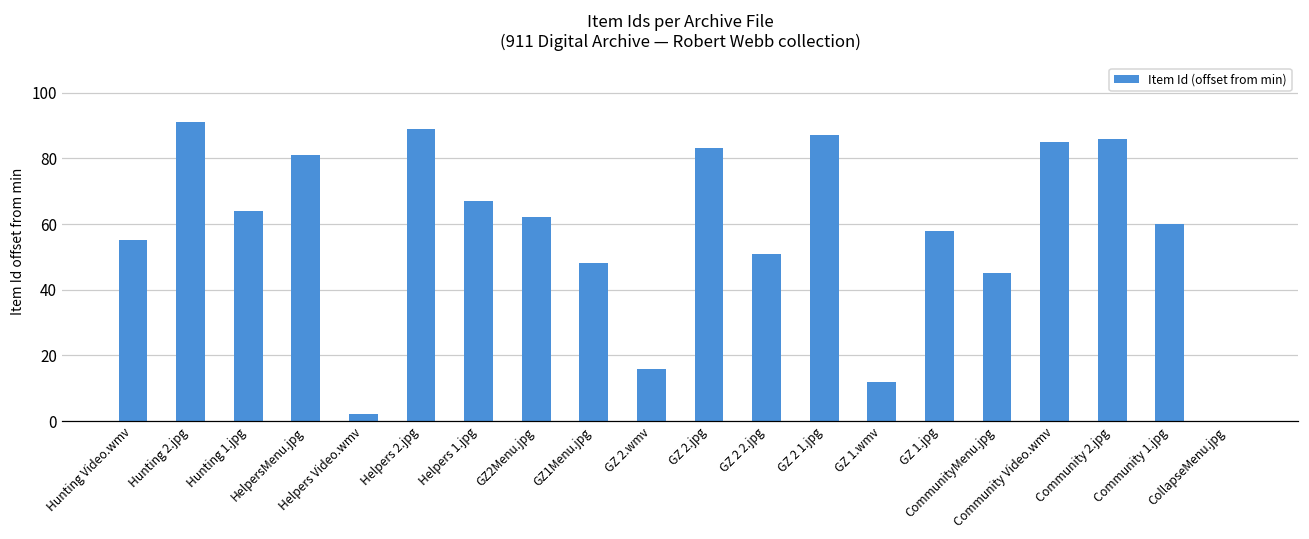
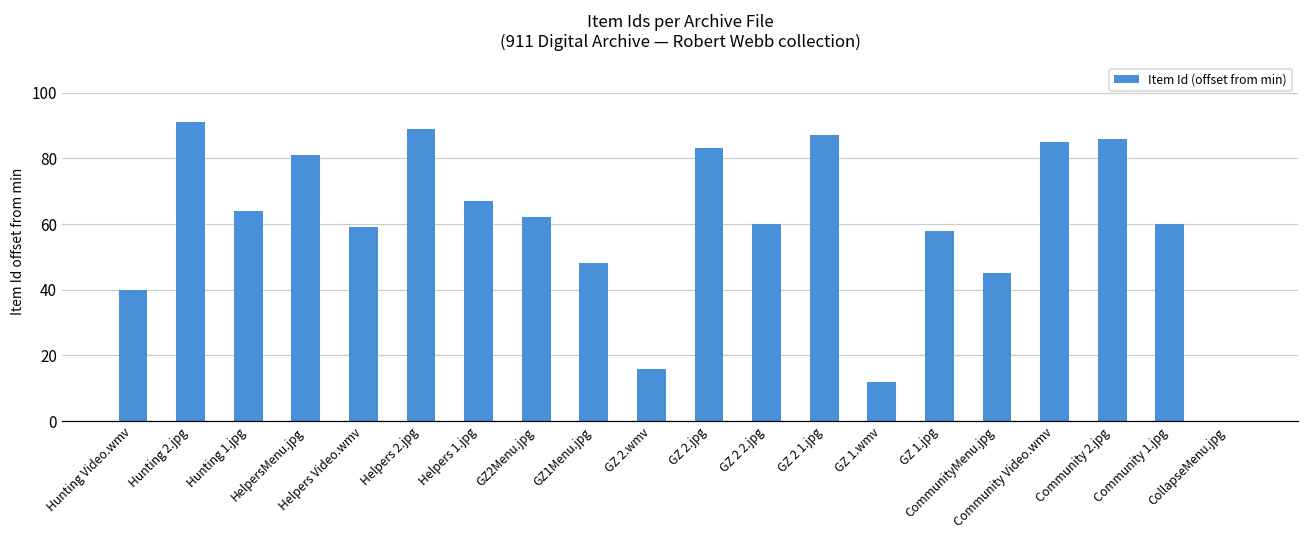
Hunting Video.wmv: 55 -> 40
Helpers Video.wmv: 2 -> 59
GZ 2 2.jpg: 51 -> 60
